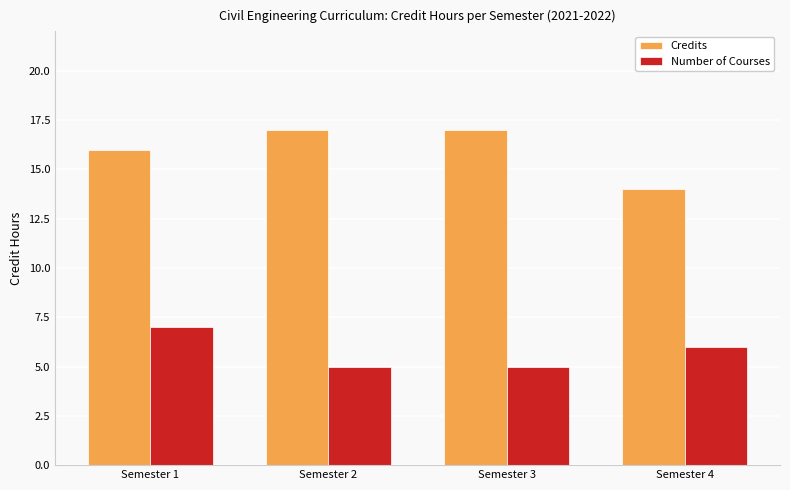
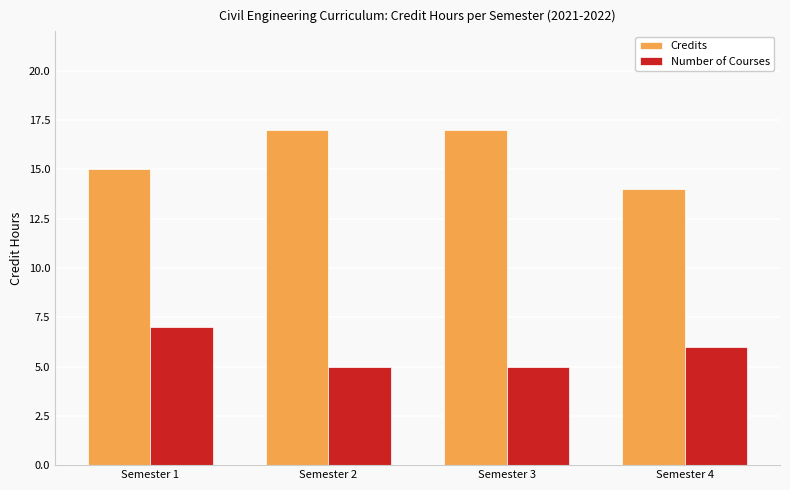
Credits, Semester 1: 16 -> 15
